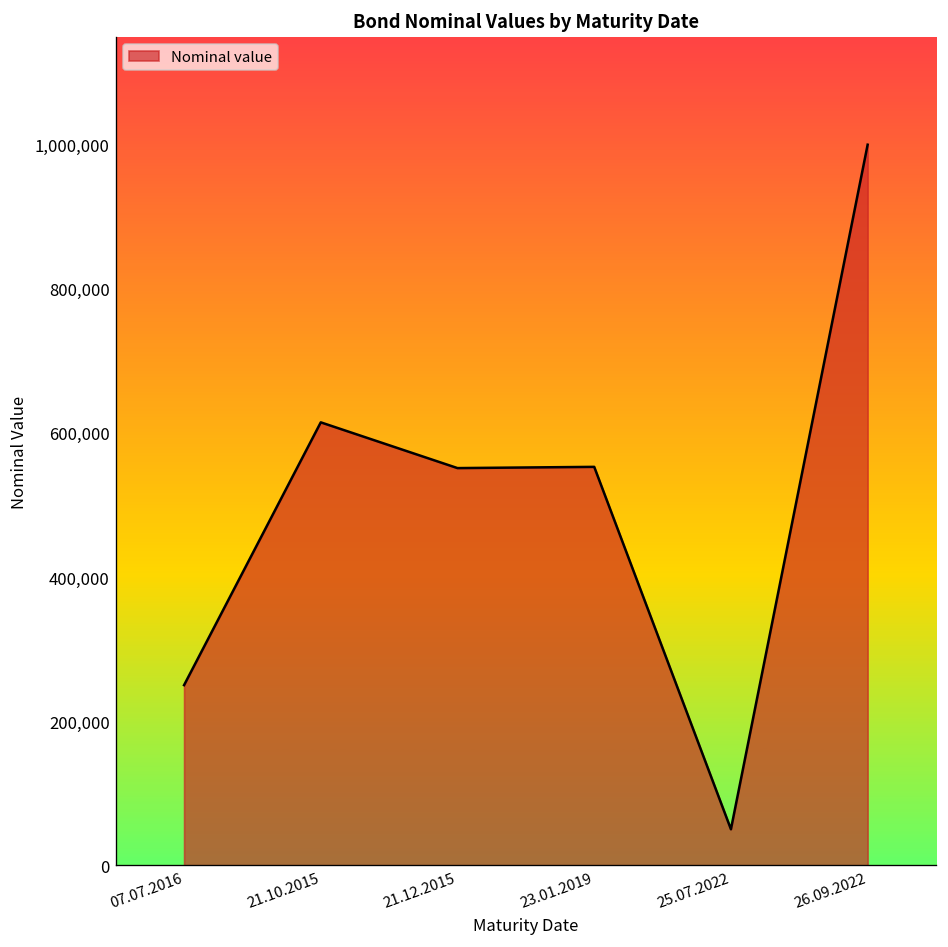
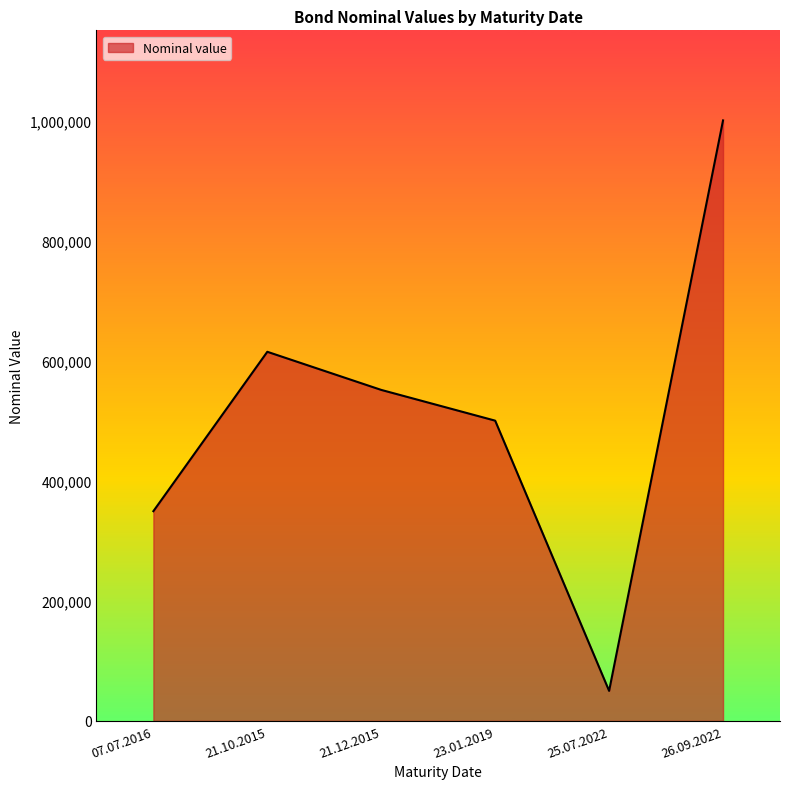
07.07.2016: 250,000 -> 350,000
23.01.2019: 550,000 -> 500,000
